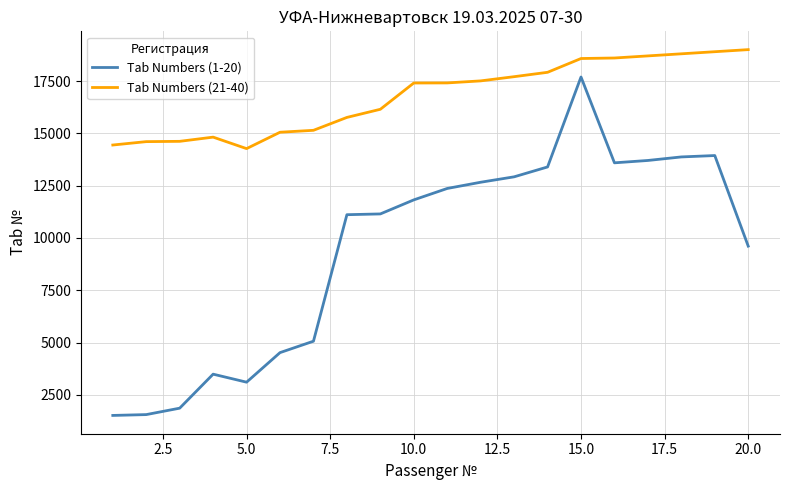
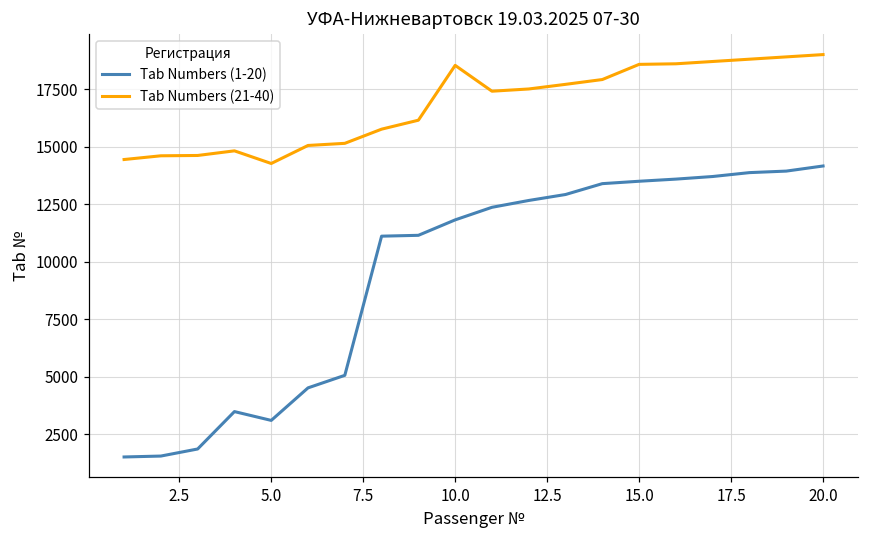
Tab Numbers (21-40), 10.0: 17400 -> 18500
Tab Numbers (1-20), 15.0: 17700 -> 13500
Tab Numbers (1-20), 20.0: 9600 -> 14200
